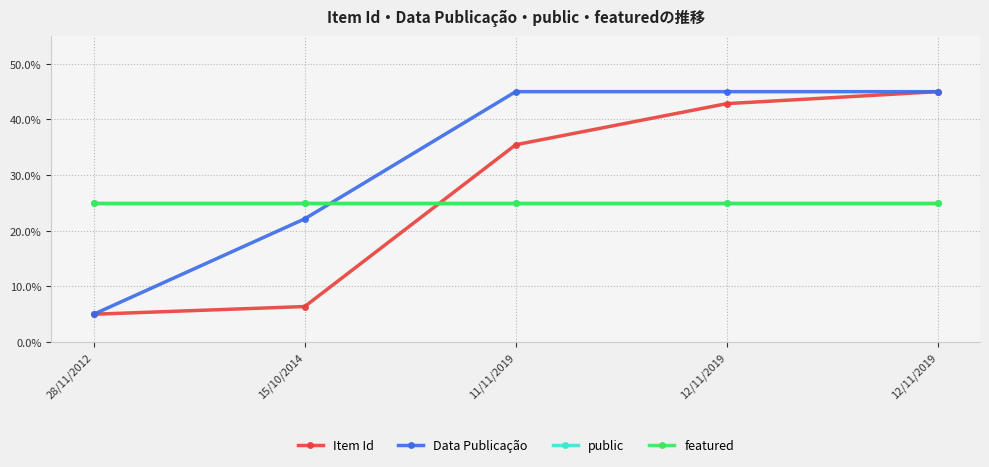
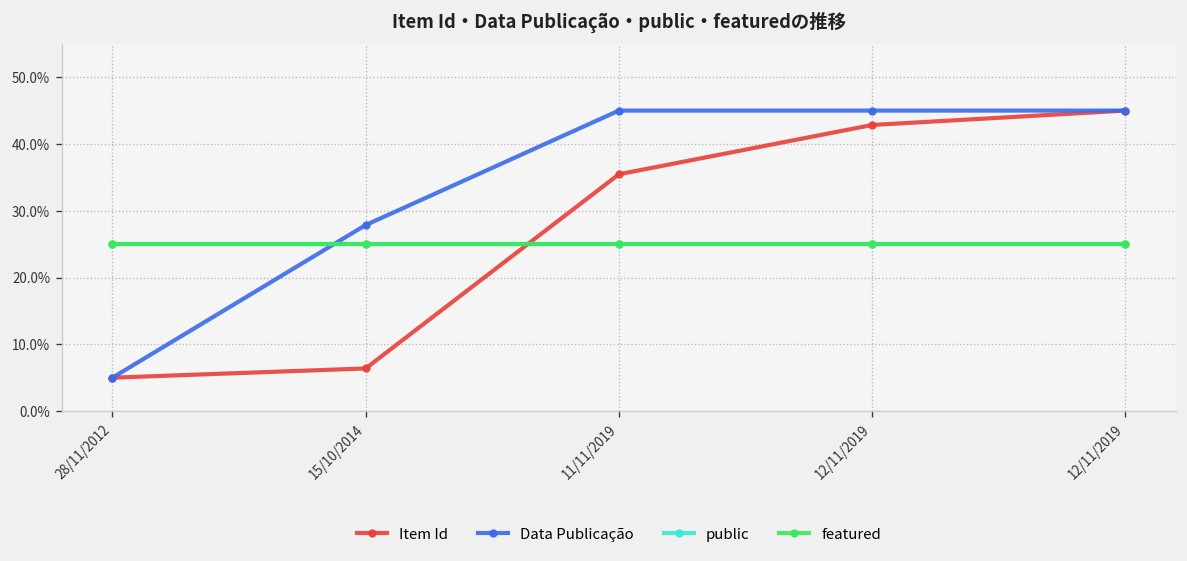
Data Publicação, 15/10/2014: 22% -> 28%
